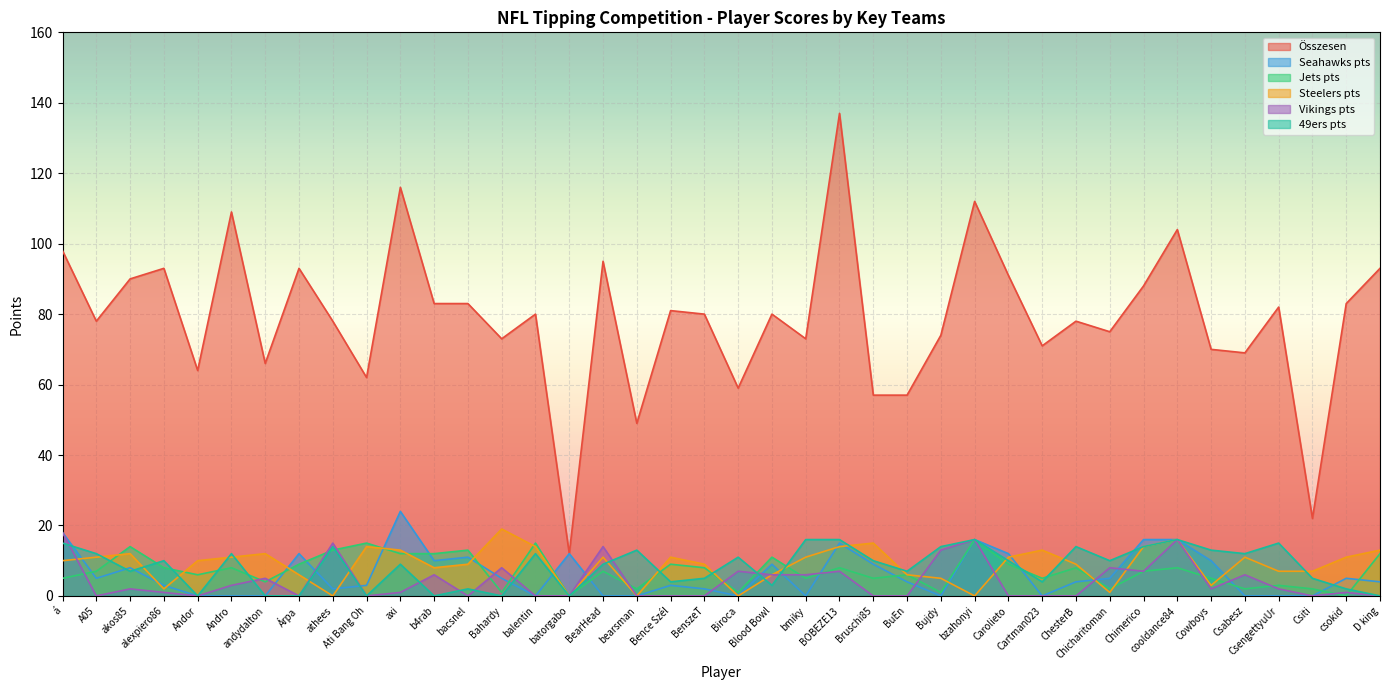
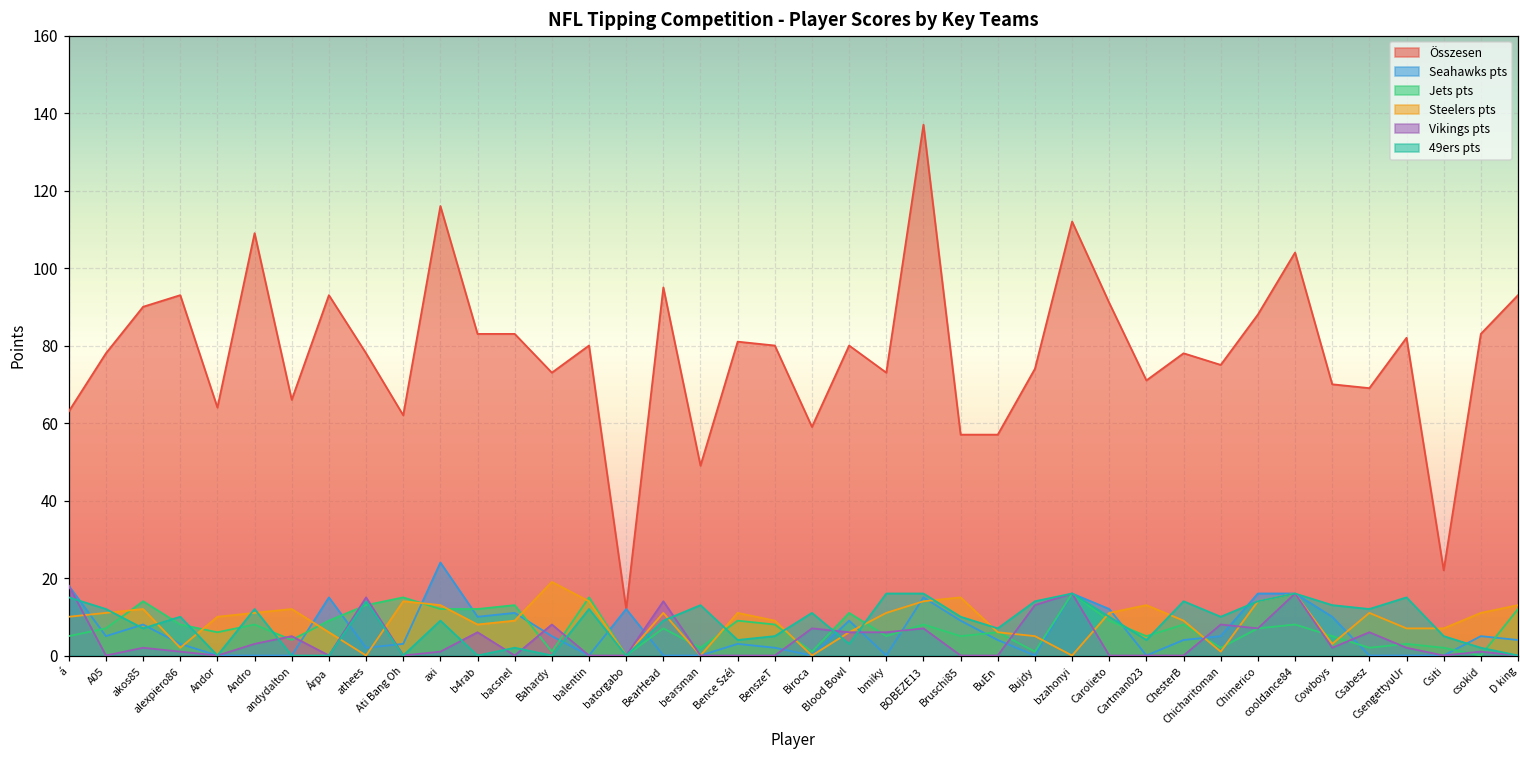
Összesen, á: 98 -> 63
Seahawks pts, Árpa: 12 -> 15
